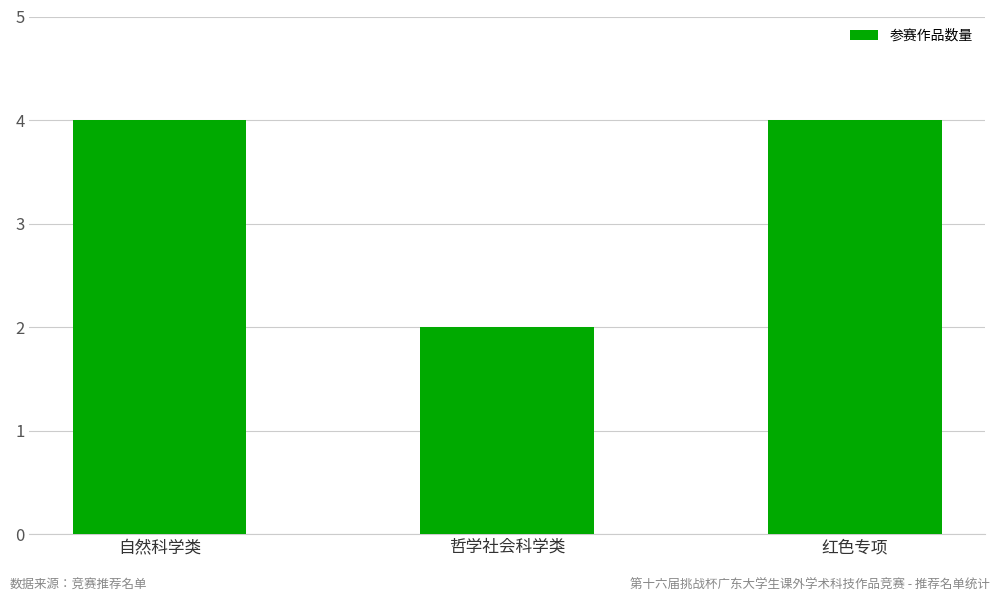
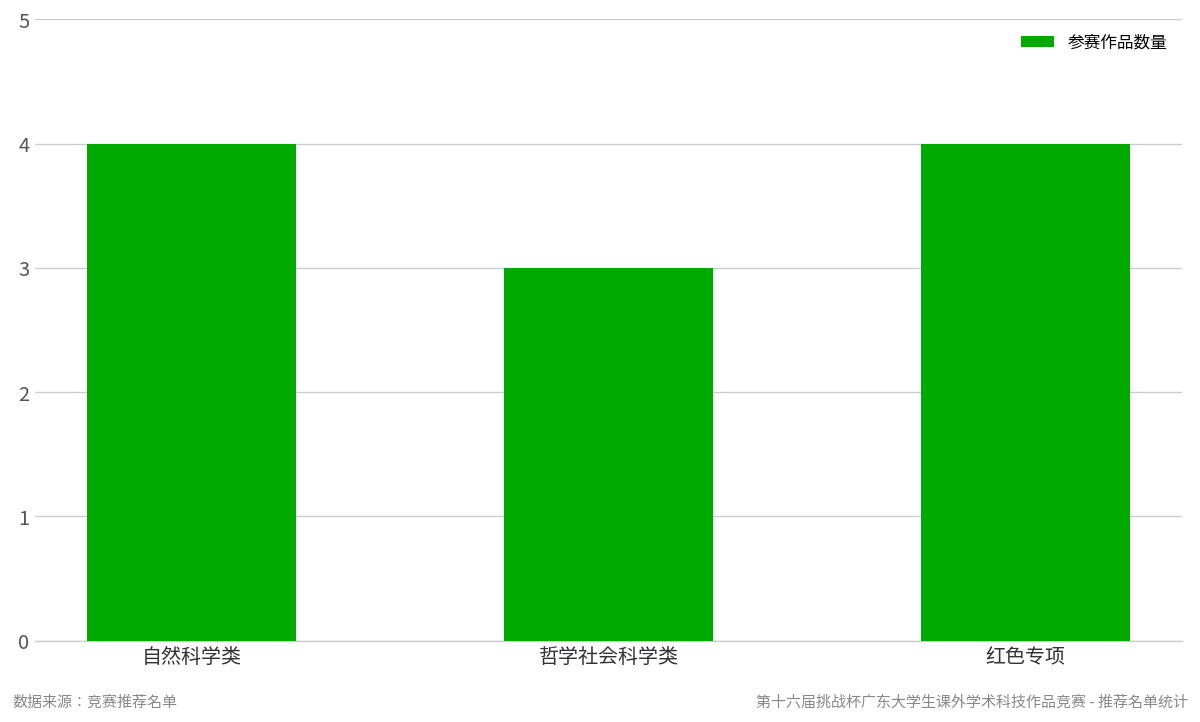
哲学社会科学类: 2 -> 3
